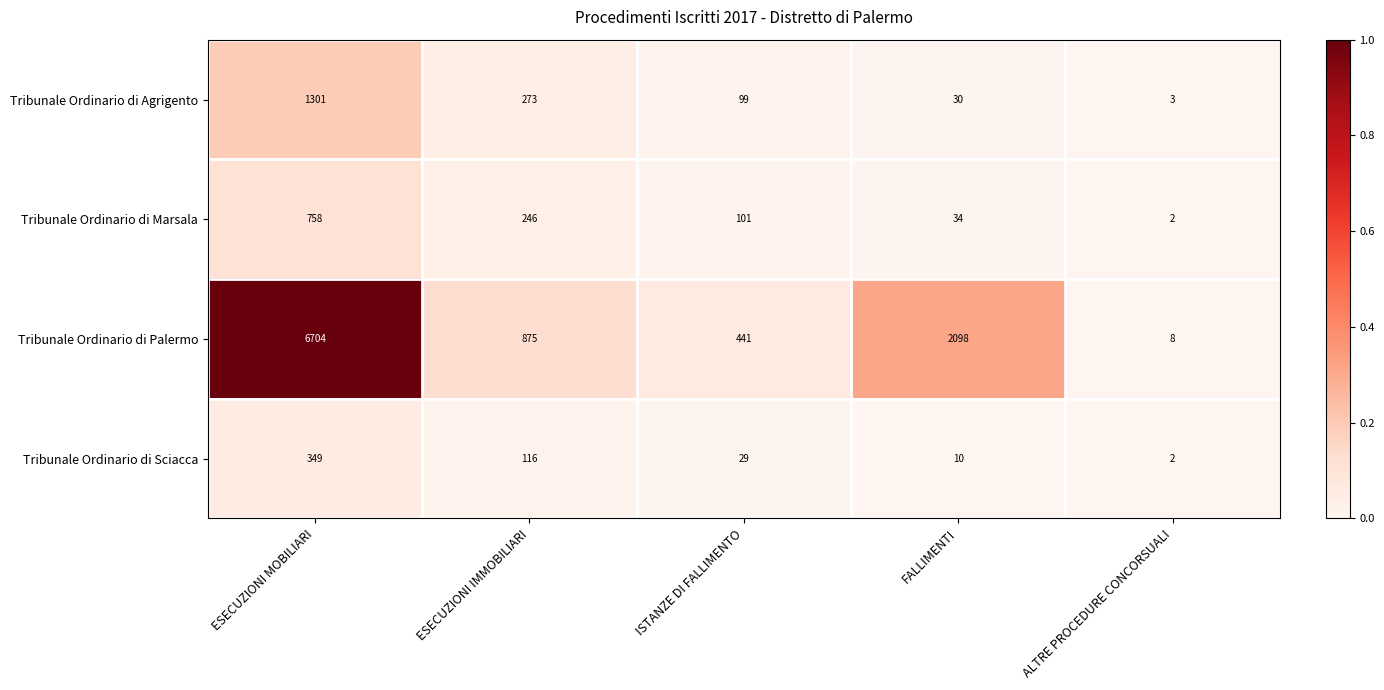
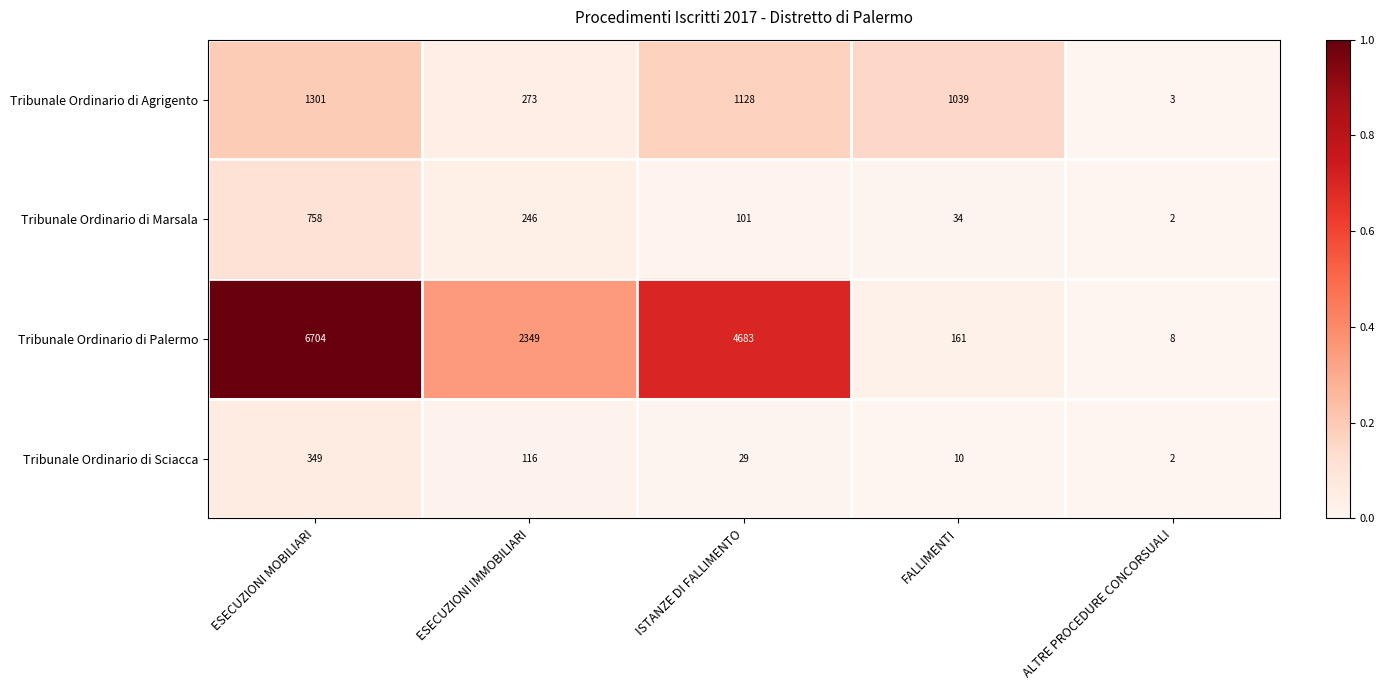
Tribunale Ordinario di Agrigento, ISTANZE DI FALLIMENTO: 99 -> 1128
Tribunale Ordinario di Agrigento, FALLIMENTI: 30 -> 1039
Tribunale Ordinario di Palermo, ESECUZIONI IMMOBILIARI: 875 -> 2349
Tribunale Ordinario di Palermo, ISTANZE DI FALLIMENTO: 441 -> 4683
Tribunale Ordinario di Palermo, FALLIMENTI: 2098 -> 161
